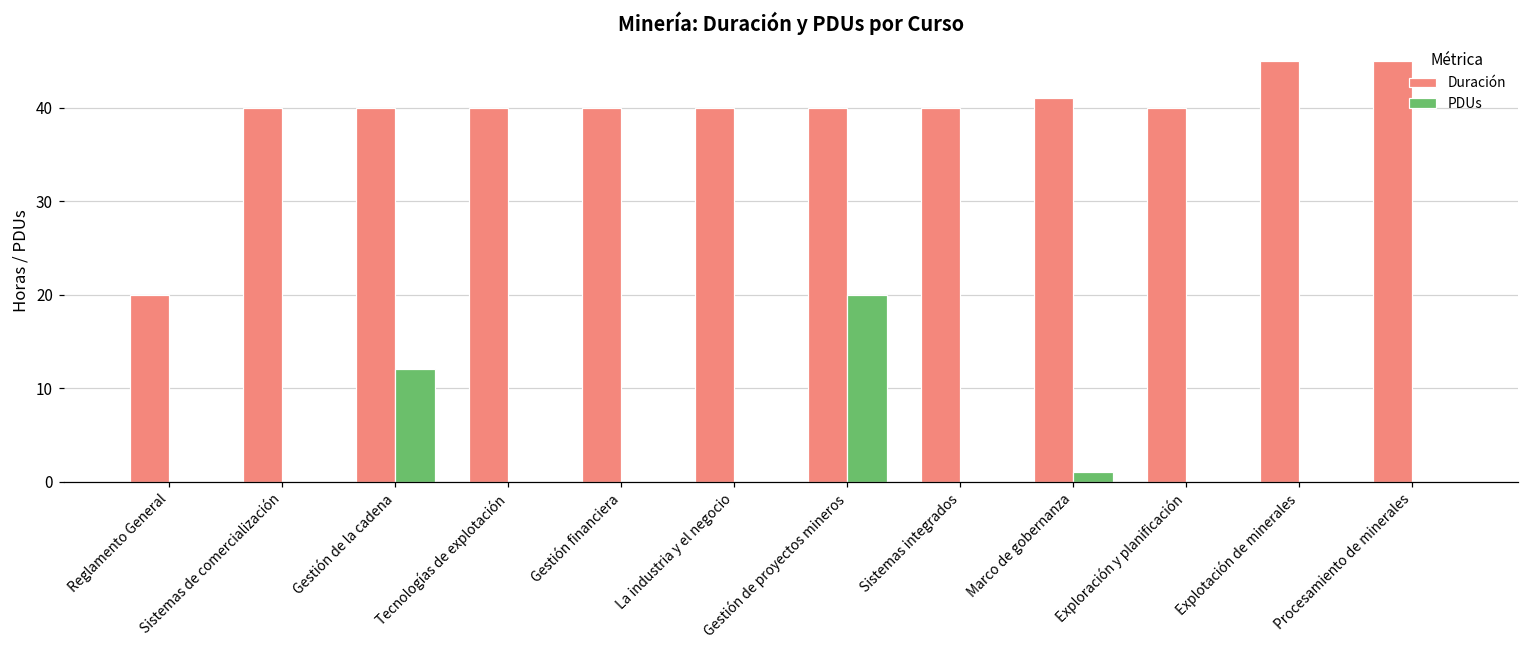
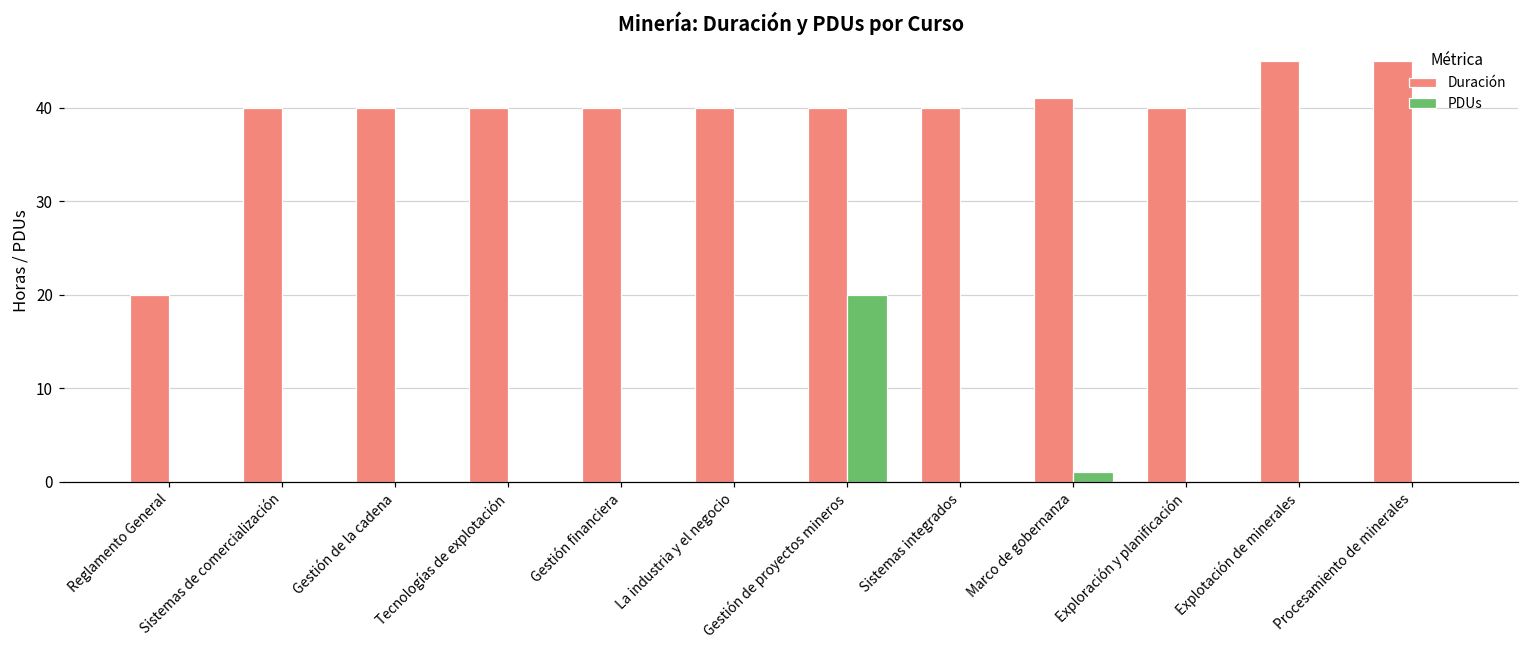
PDUs, Gestión de la cadena: 12 -> 0
